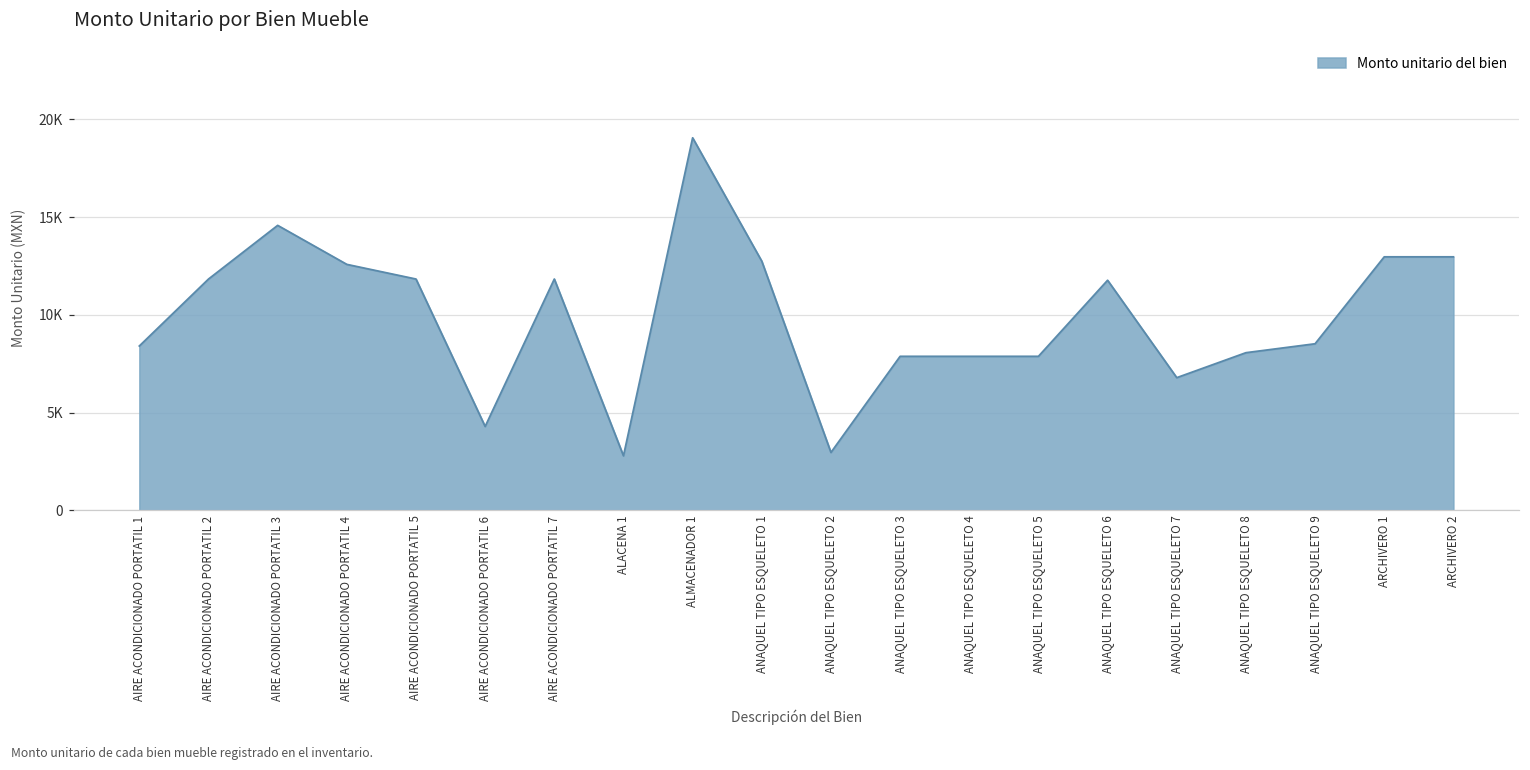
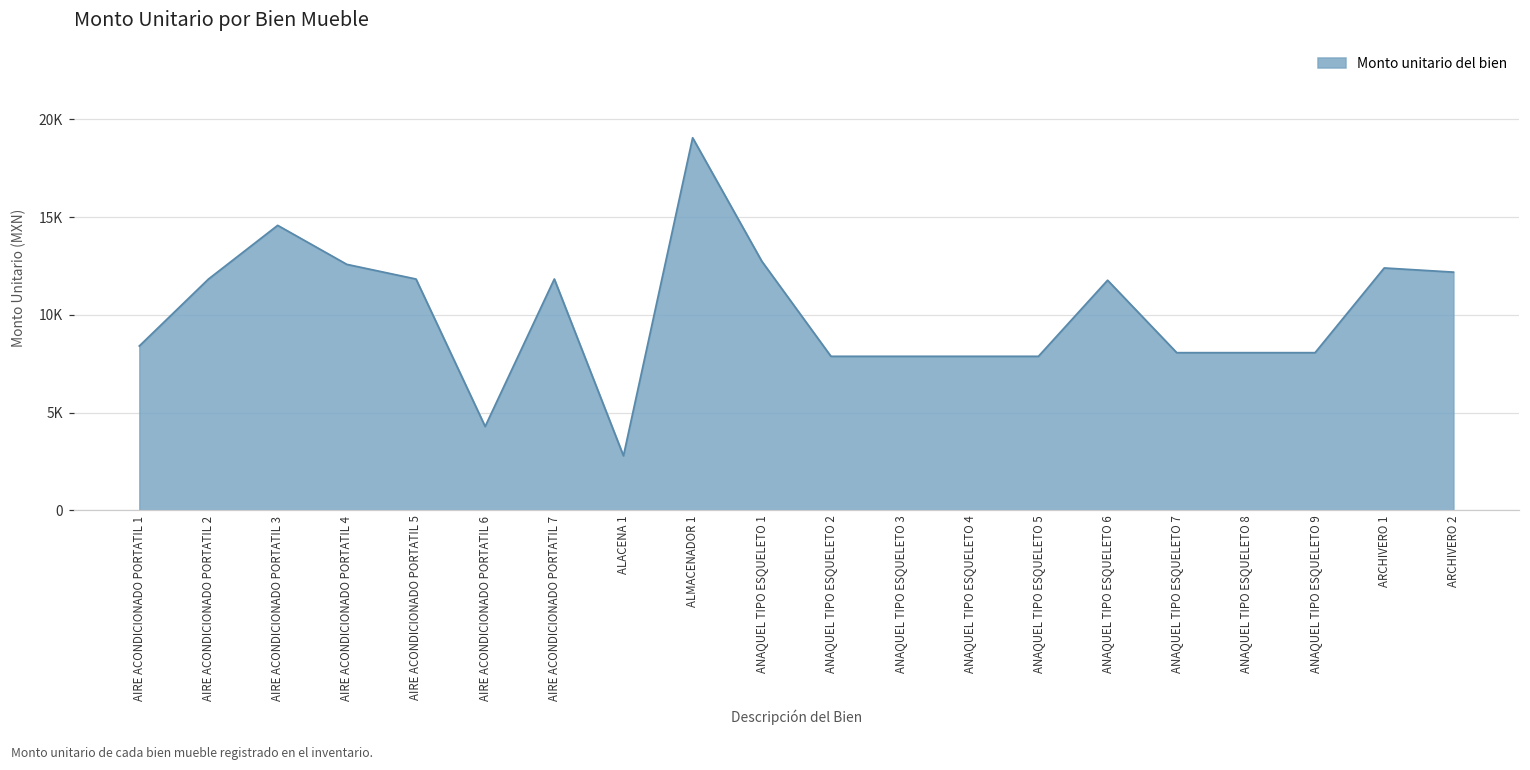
ANAQUEL TIPO ESQUELETO 2: 3000 -> 7900
ANAQUEL TIPO ESQUELETO 7: 6800 -> 8100
ANAQUEL TIPO ESQUELETO 9: 8500 -> 8100
ARCHIVERO 1: 13000 -> 12400
ARCHIVERO 2: 13000 -> 12200
